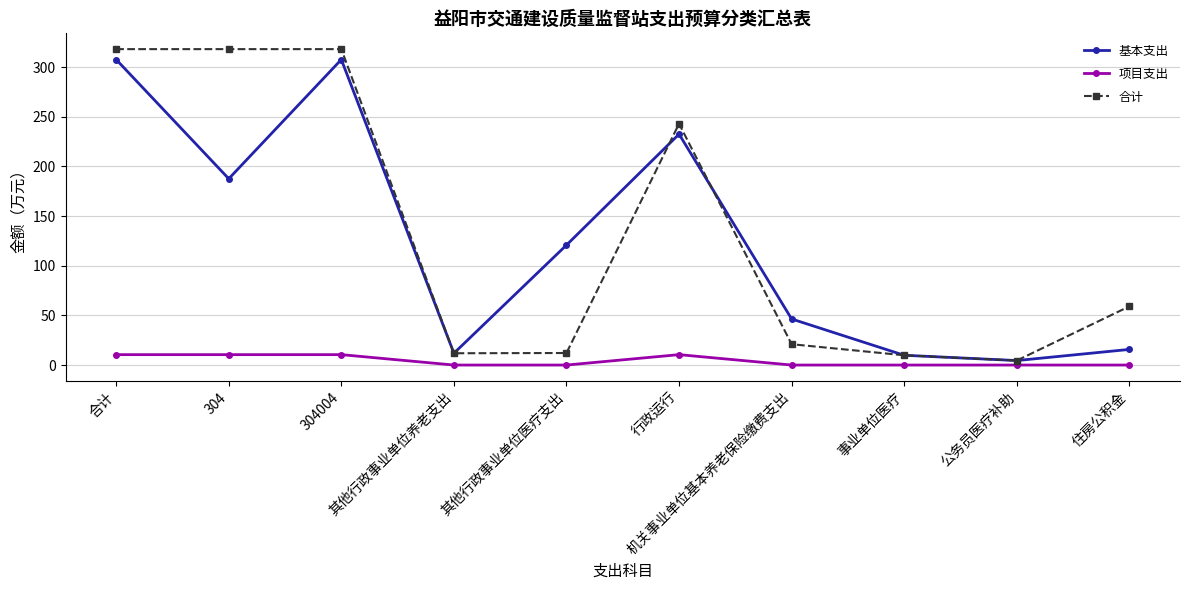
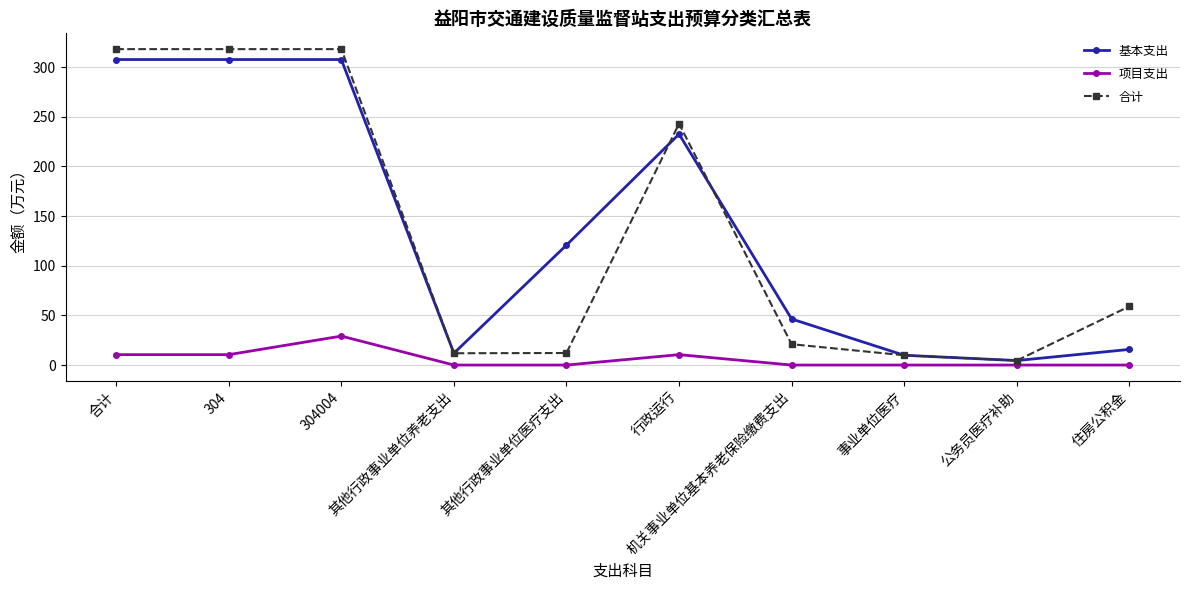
基本支出, 304: 190 -> 310
项目支出, 304004: 10 -> 30
